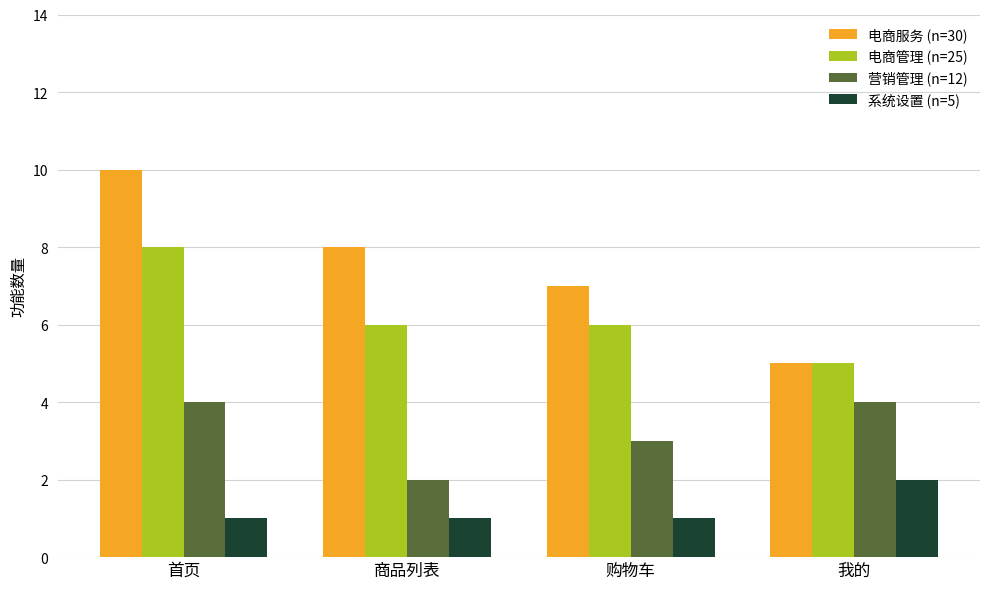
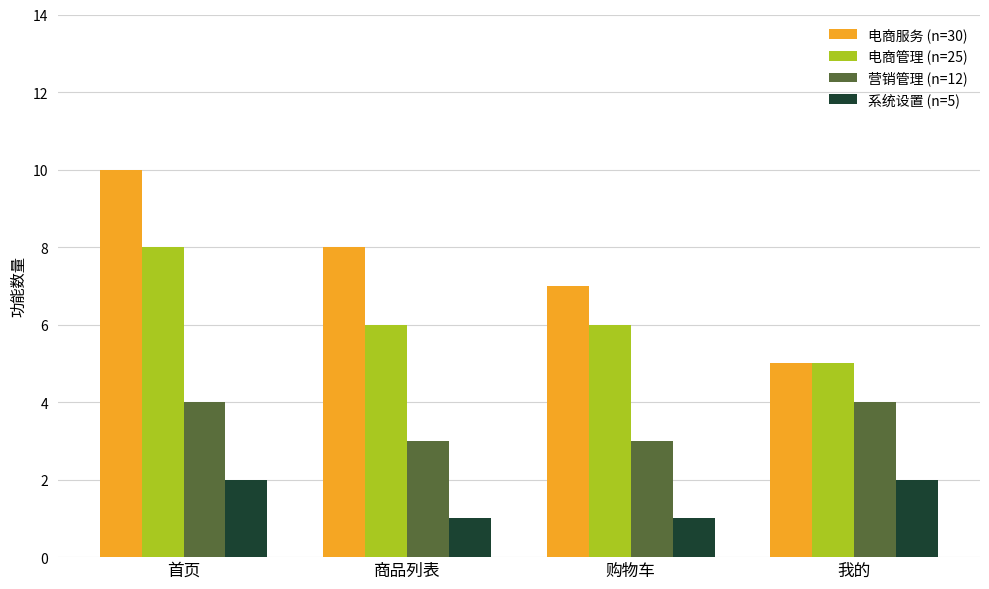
系统设置 (n=5), 首页: 1 -> 2
营销管理 (n=12), 商品列表: 2 -> 3
